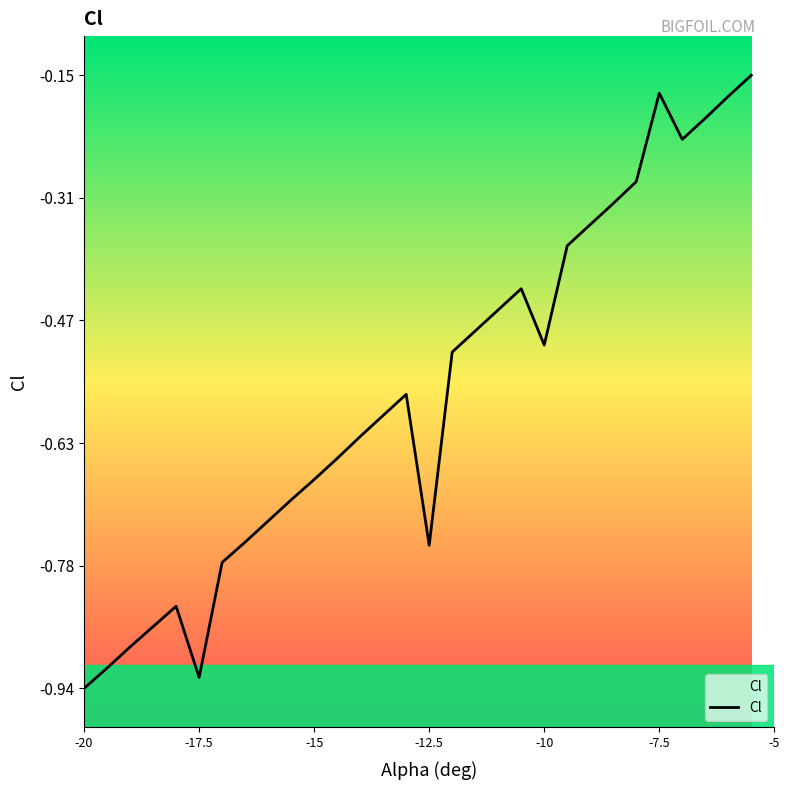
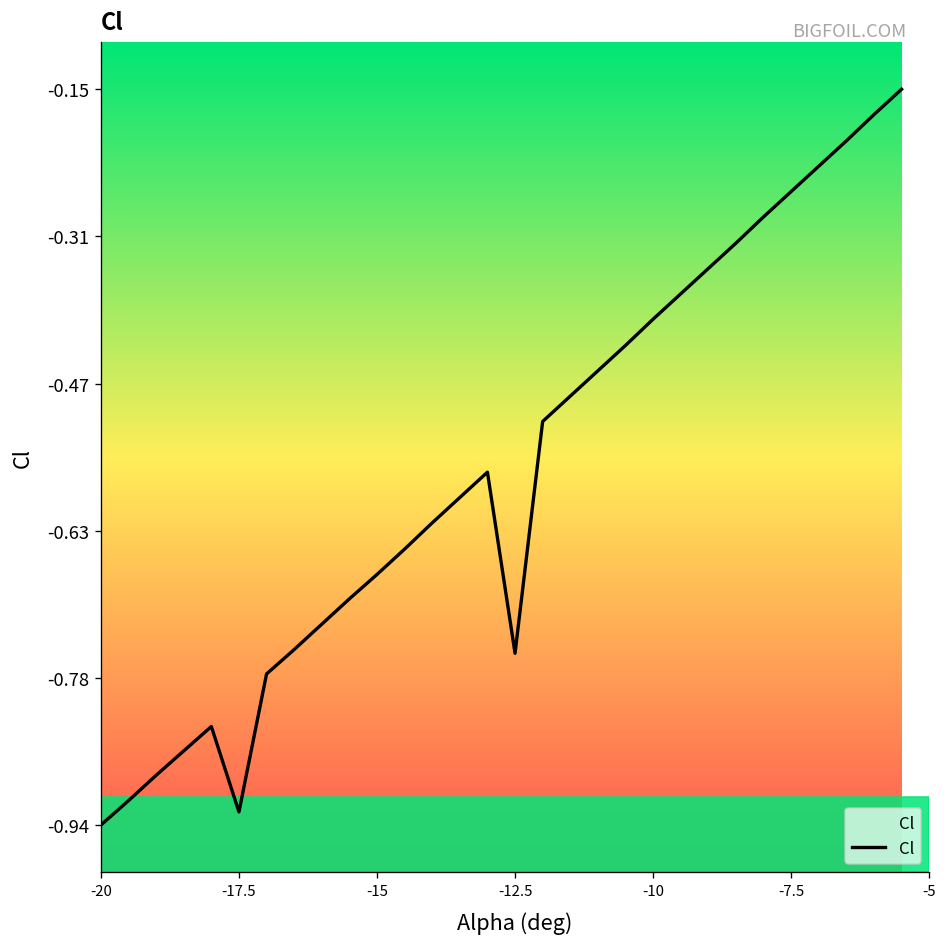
-10: -0.5 -> -0.4
-7.5: -0.18 -> -0.26
